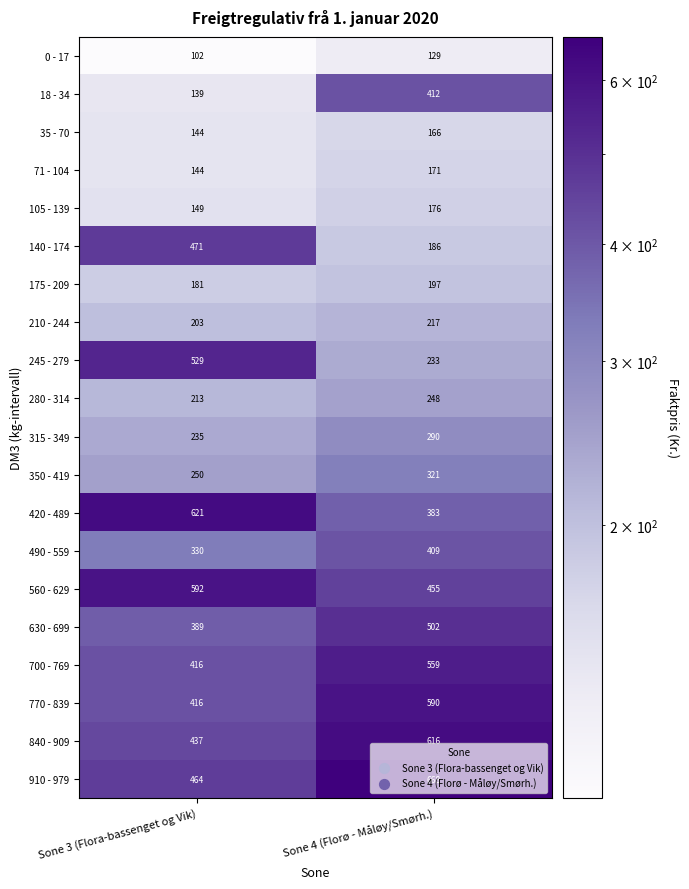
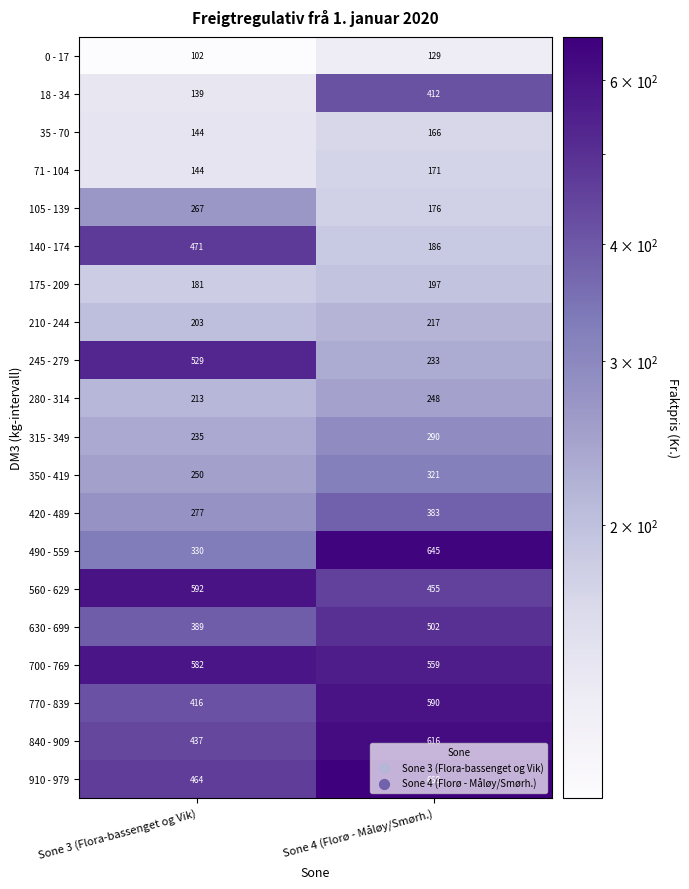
105 - 139, Sone 3 (Flora-bassenget og Vik): 149 -> 267
420 - 489, Sone 3 (Flora-bassenget og Vik): 621 -> 277
490 - 559, Sone 4 (Florø - Måløy/Smørh.): 409 -> 645
700 - 769, Sone 3 (Flora-bassenget og Vik): 416 -> 582
